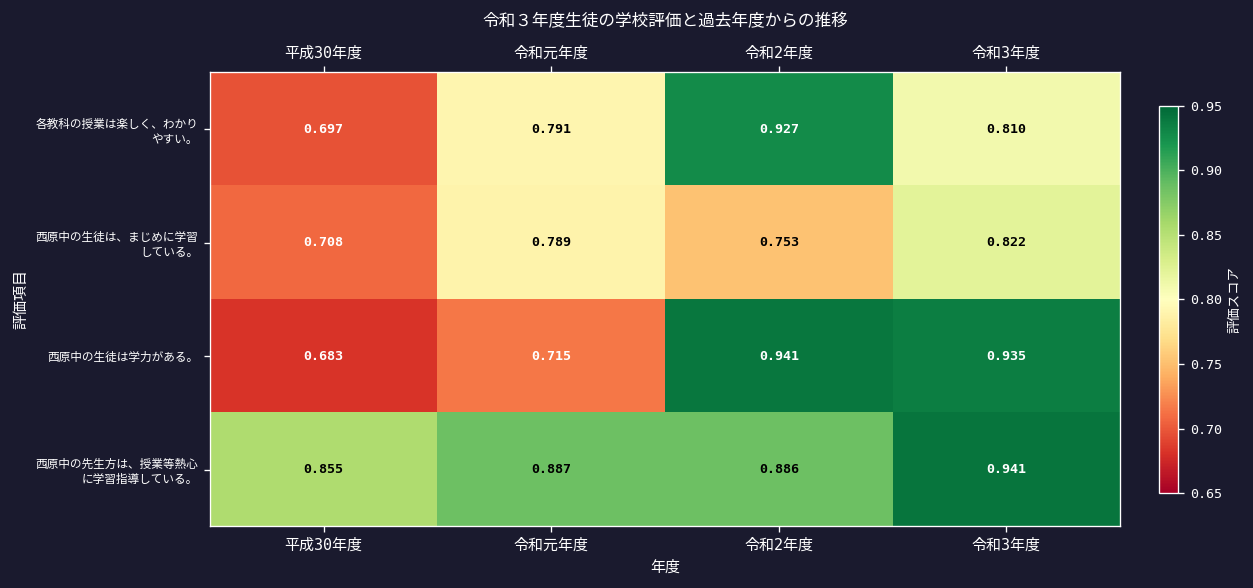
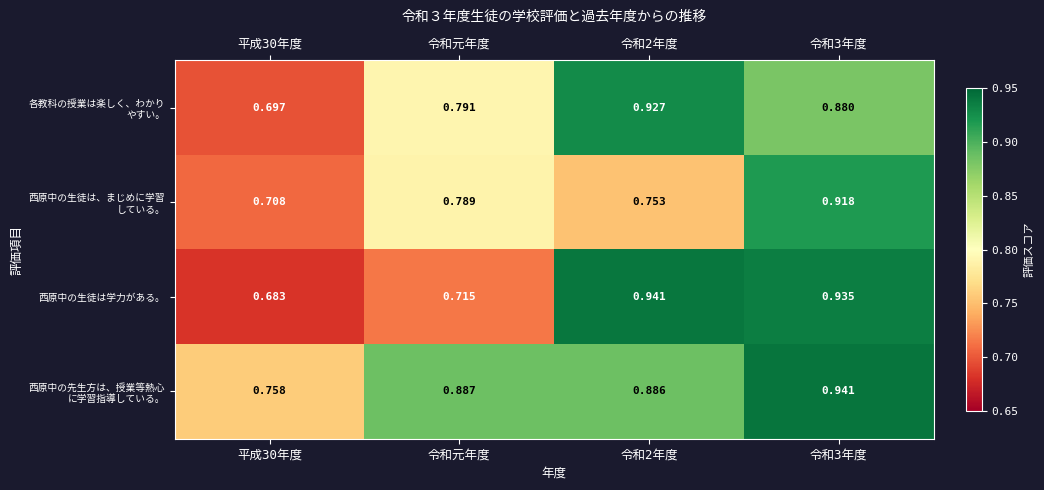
各教科の授業は楽しく、わかり やすい。, 令和3年度: 0.810 -> 0.880
西原中の生徒は、まじめに学習 している。, 令和3年度: 0.822 -> 0.918
西原中の先生方は、授業等熱心 に学習指導している。, 平成30年度: 0.855 -> 0.758
